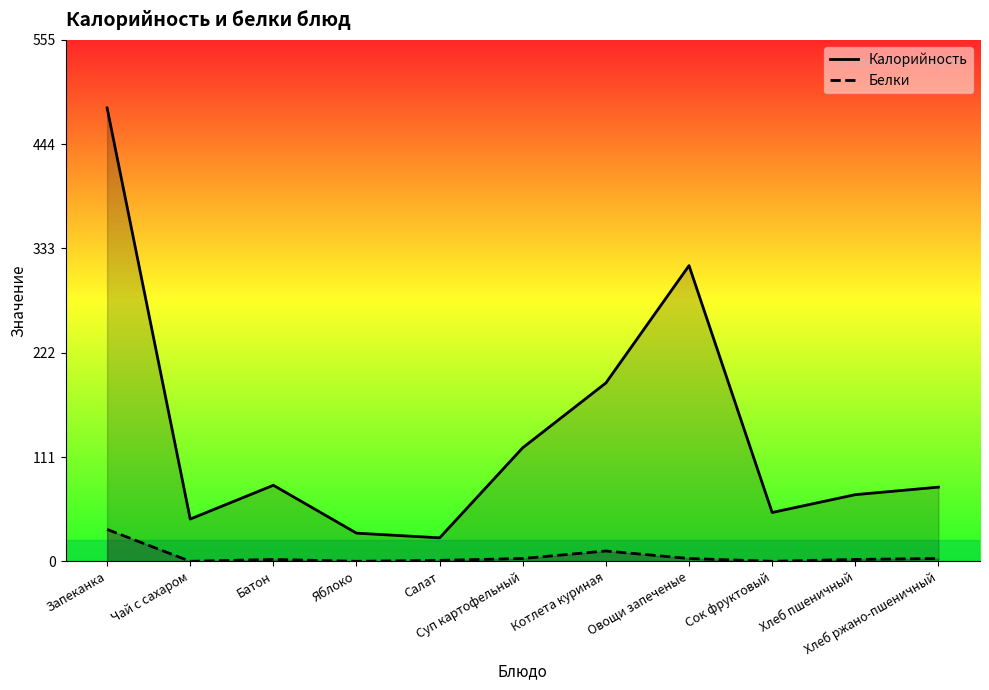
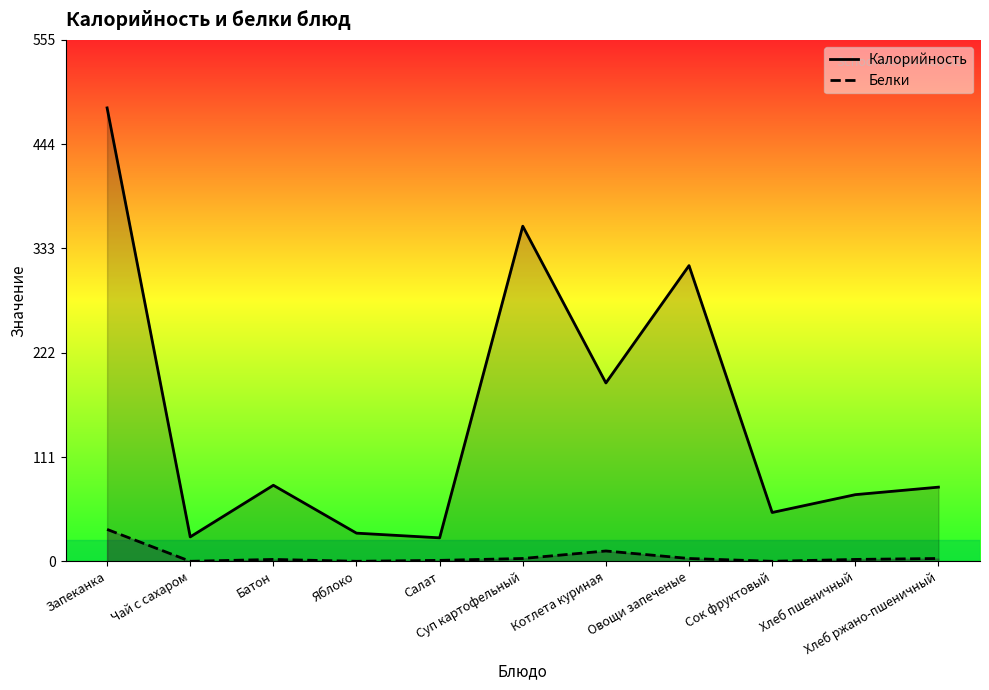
Калорийность, Чай с сахаром: 50 -> 30
Калорийность, Суп картофельный: 120 -> 360
